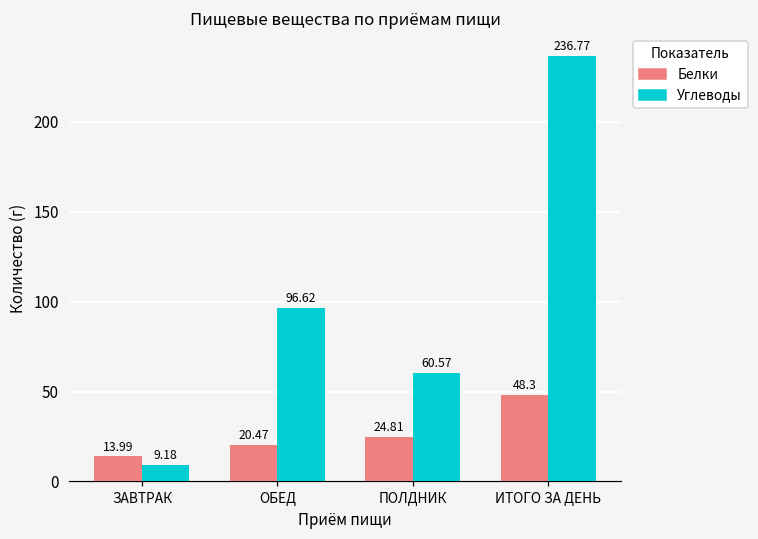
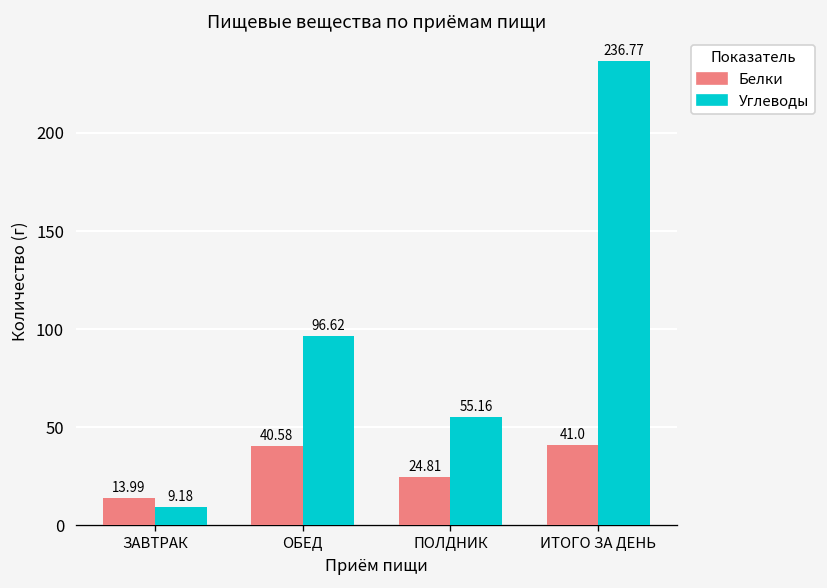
Белки, ОБЕД: 20.47 -> 40.58
Углеводы, ПОЛДНИК: 60.57 -> 55.16
Белки, ИТОГО ЗА ДЕНЬ: 48.3 -> 41.0
